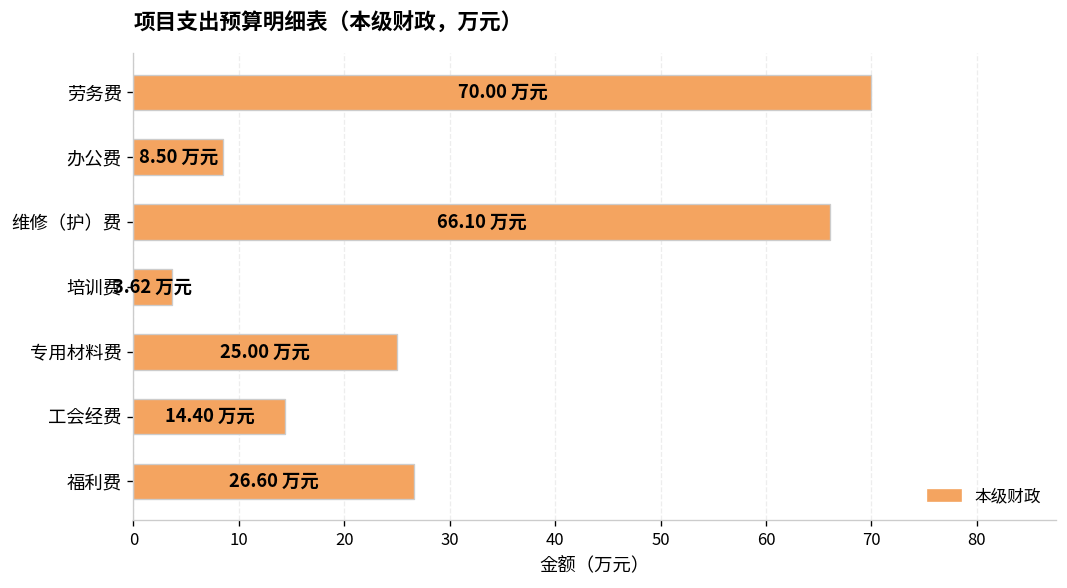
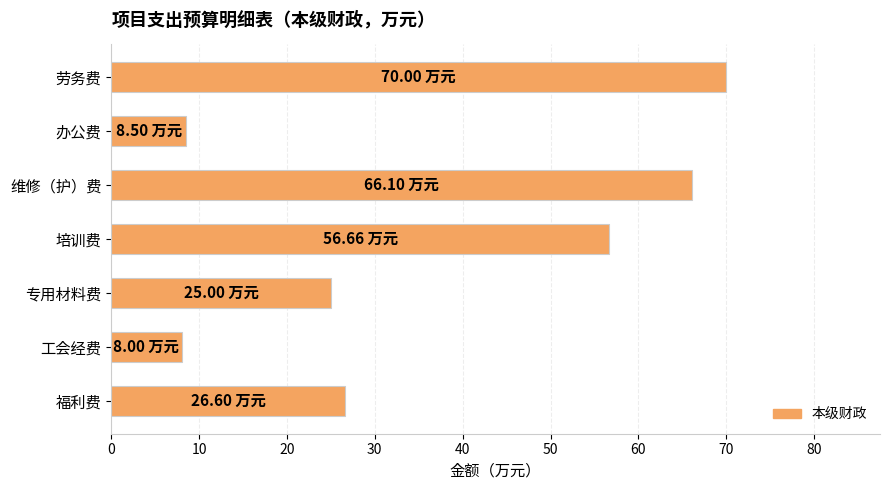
培训费: 3.62 -> 56.66
工会经费: 14.40 -> 8.00
